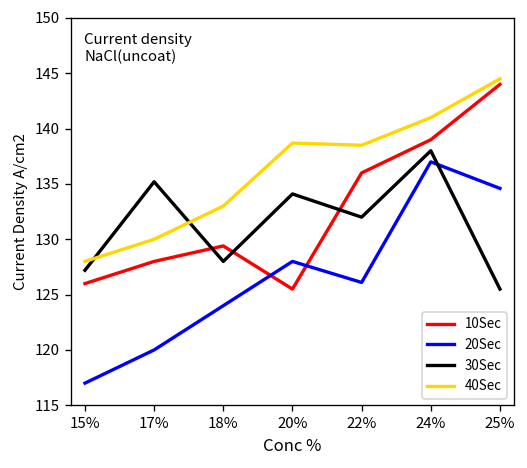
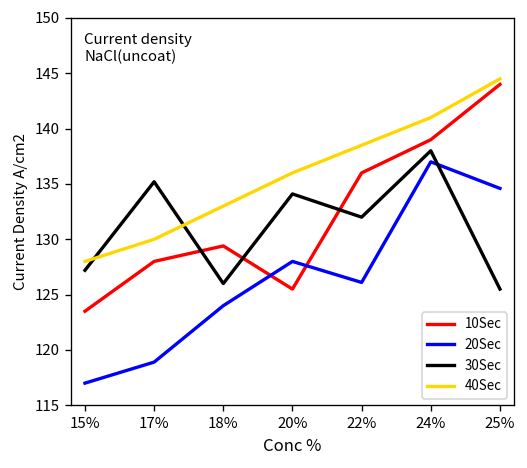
10Sec, 15%: 126 -> 124
20Sec, 17%: 120 -> 119
30Sec, 18%: 128 -> 126
40Sec, 20%: 139 -> 136
